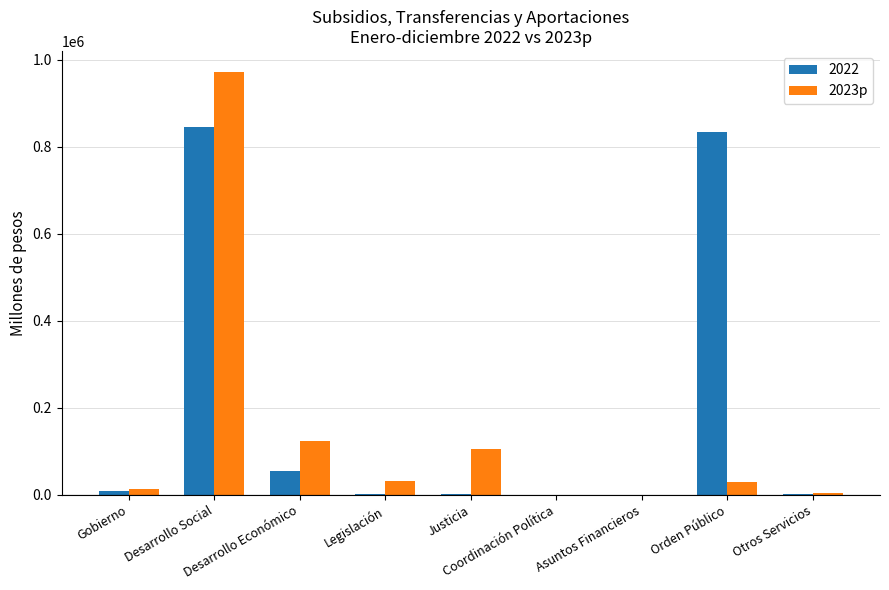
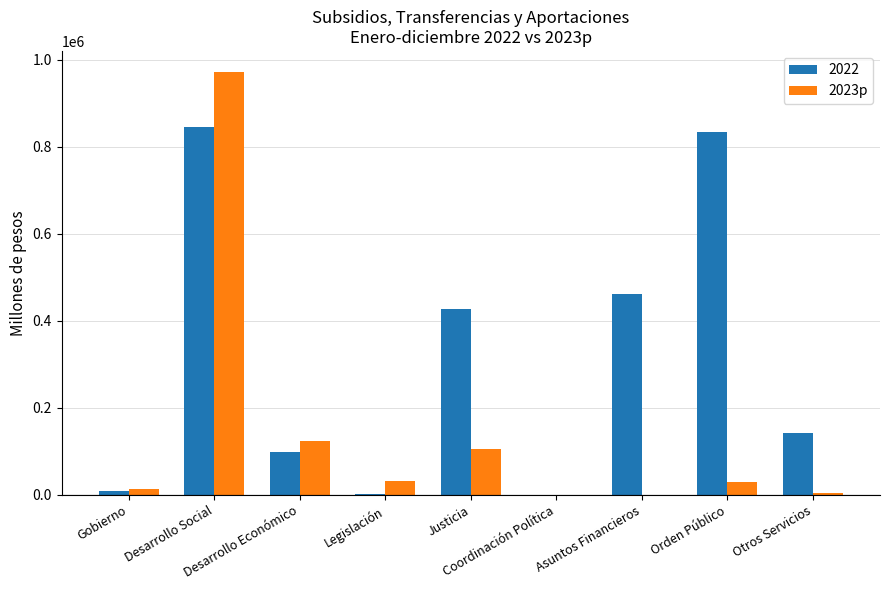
2022, Desarrollo Económico: 60000 -> 100000
2022, Justicia: 0 -> 430000
2022, Asuntos Financieros: 0 -> 460000
2022, Otros Servicios: 0 -> 140000
